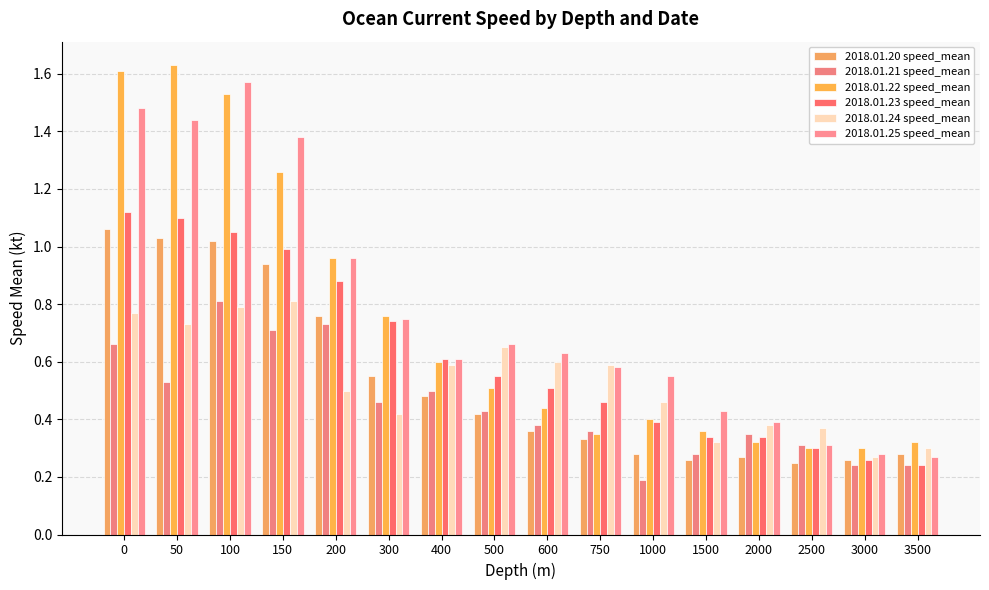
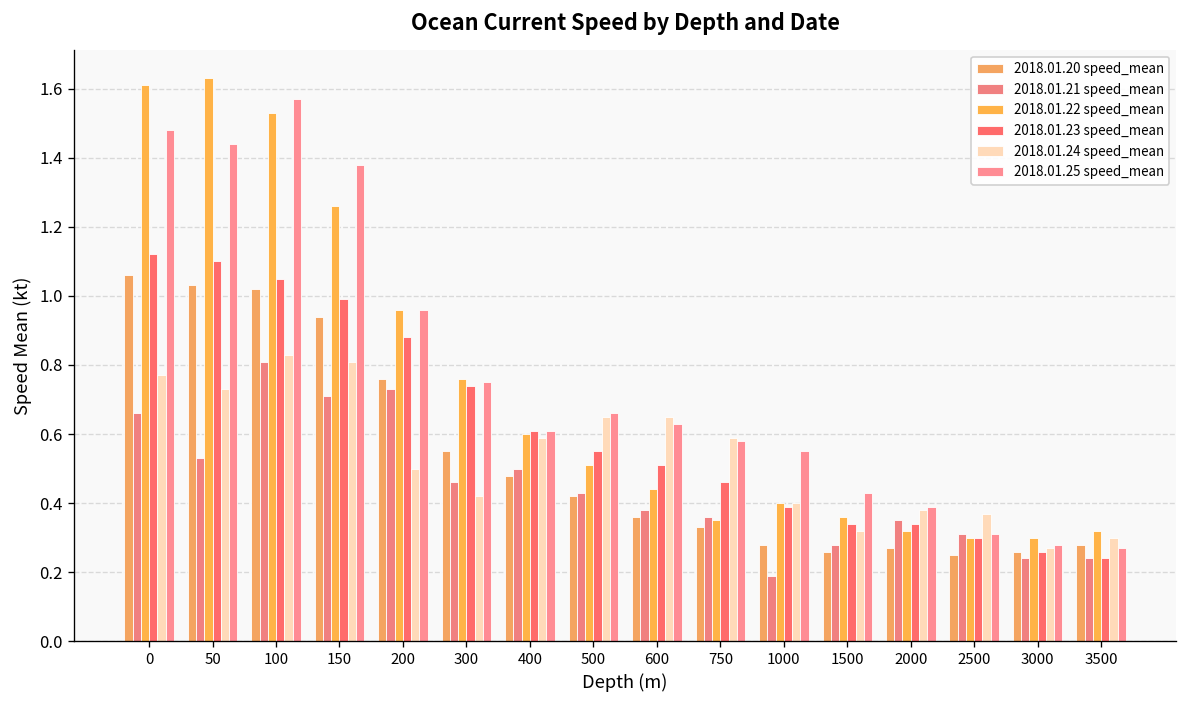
2018.01.24 speed_mean, 100: 0.79 -> 0.83
2018.01.24 speed_mean, 600: 0.60 -> 0.65
2018.01.24 speed_mean, 1000: 0.46 -> 0.40
